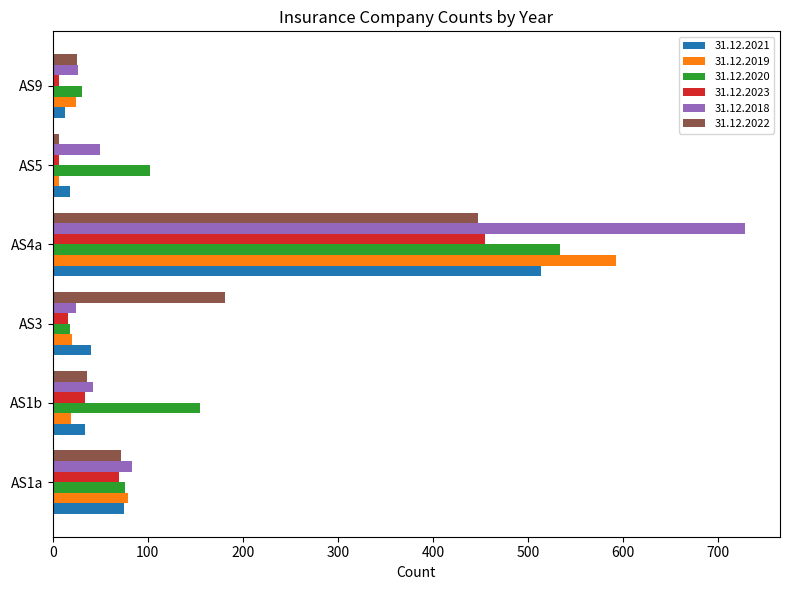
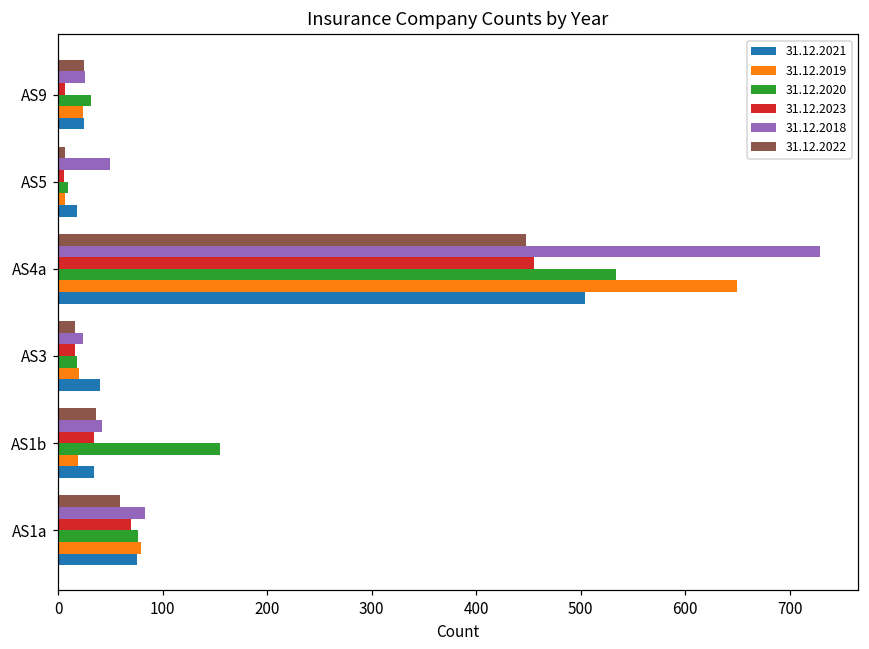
31.12.2021, AS9: 10 -> 30
31.12.2020, AS5: 100 -> 10
31.12.2019, AS4a: 590 -> 650
31.12.2021, AS4a: 510 -> 500
31.12.2022, AS3: 180 -> 20
31.12.2022, AS1a: 70 -> 60
